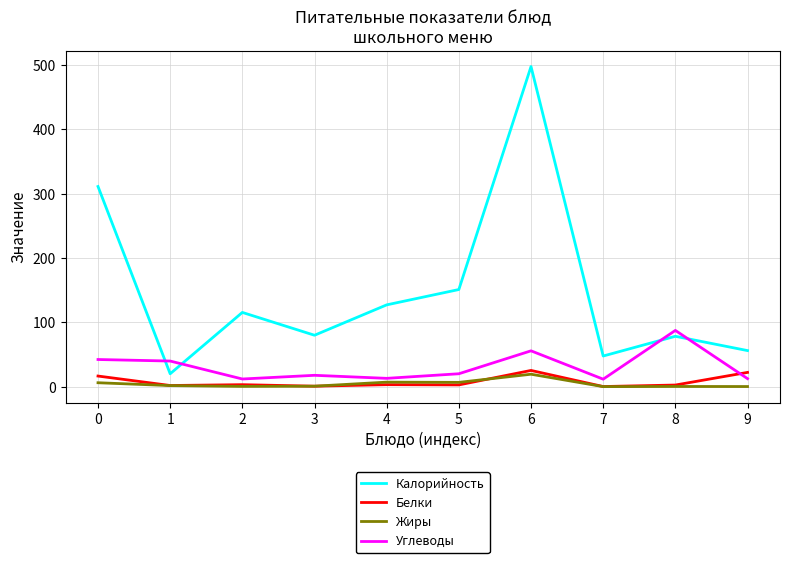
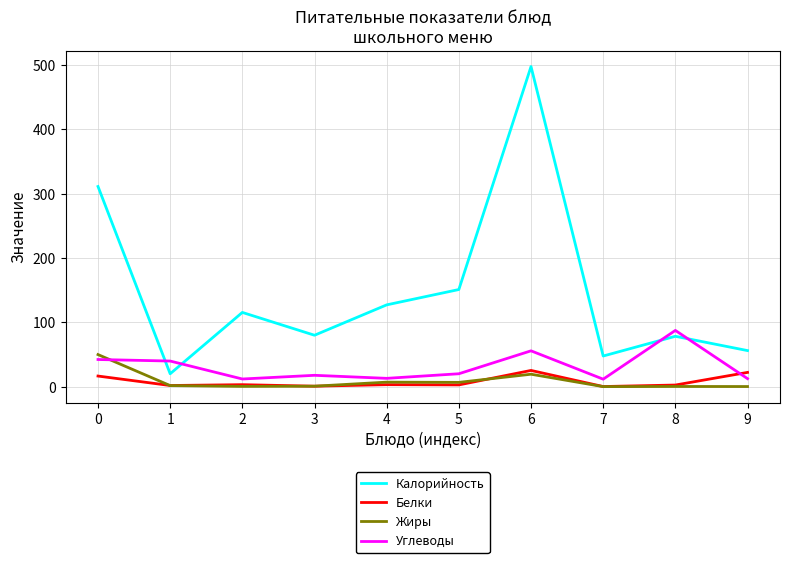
Жиры, 0: 10 -> 50
